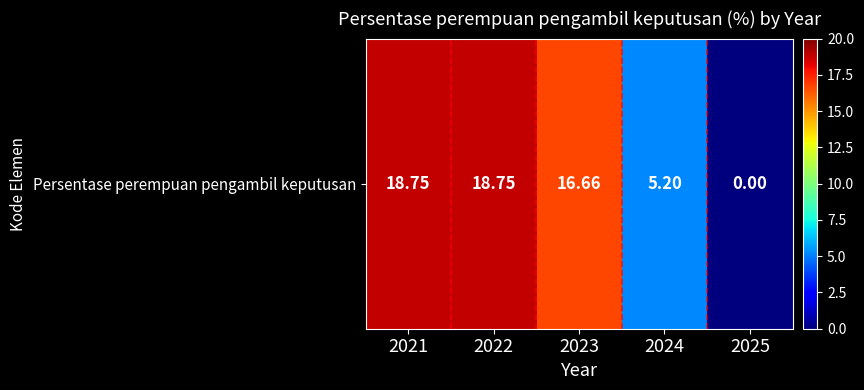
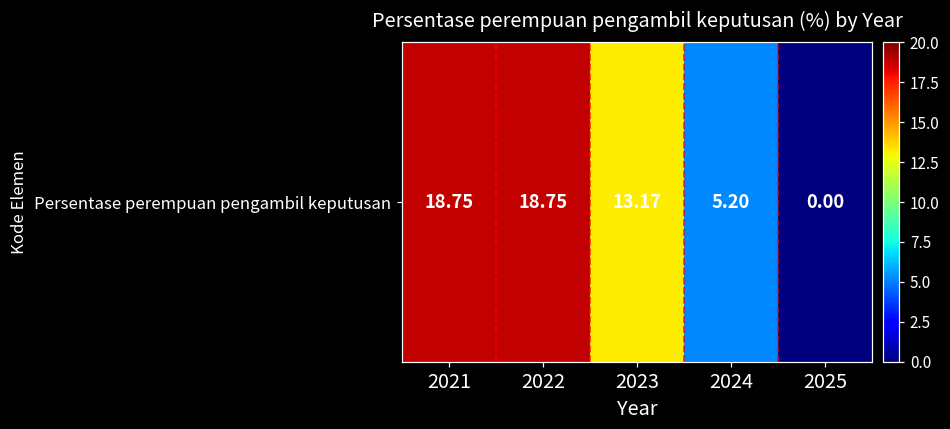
Persentase perempuan pengambil keputusan, 2023: 16.66 -> 13.17
